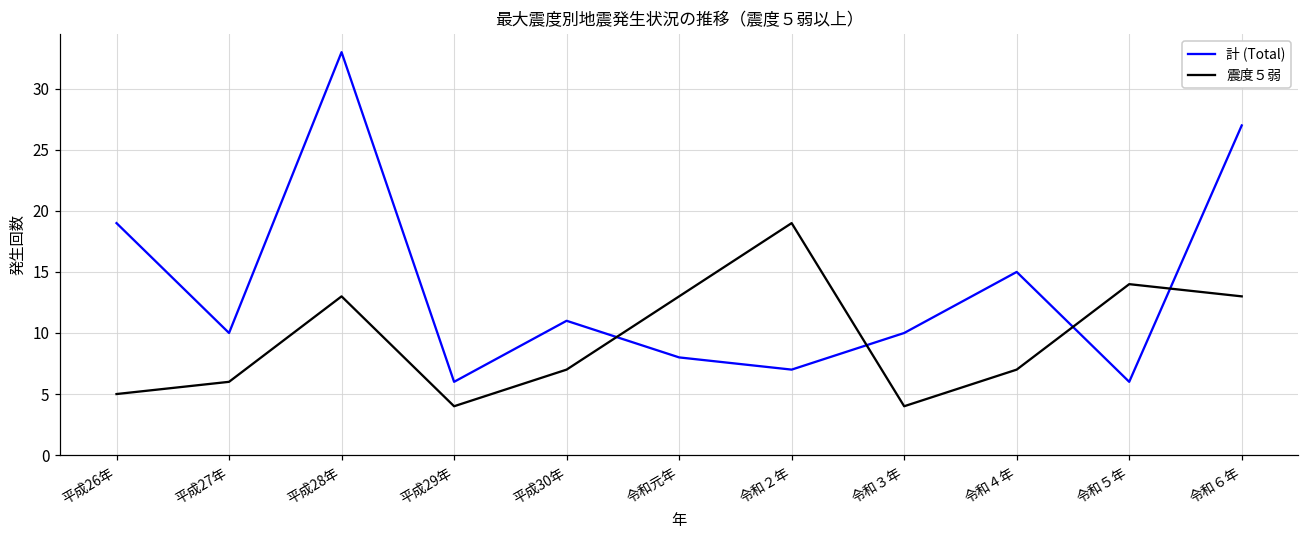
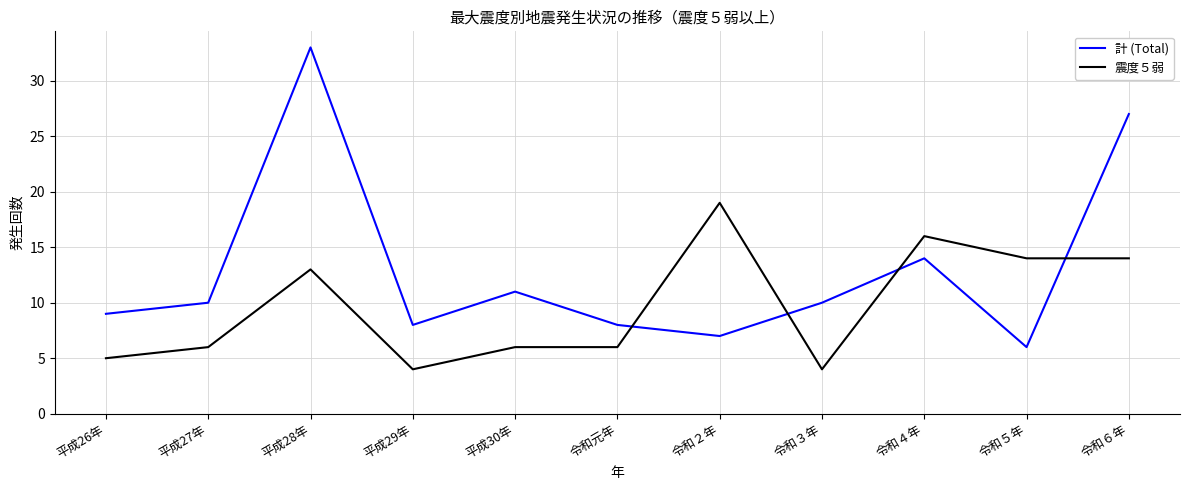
計 (Total), 平成26年: 19 -> 9
計 (Total), 平成29年: 6 -> 8
震度５弱, 平成30年: 7 -> 6
震度５弱, 令和元年: 13 -> 6
計 (Total), 令和４年: 15 -> 14
震度５弱, 令和４年: 7 -> 16
震度５弱, 令和６年: 13 -> 14
